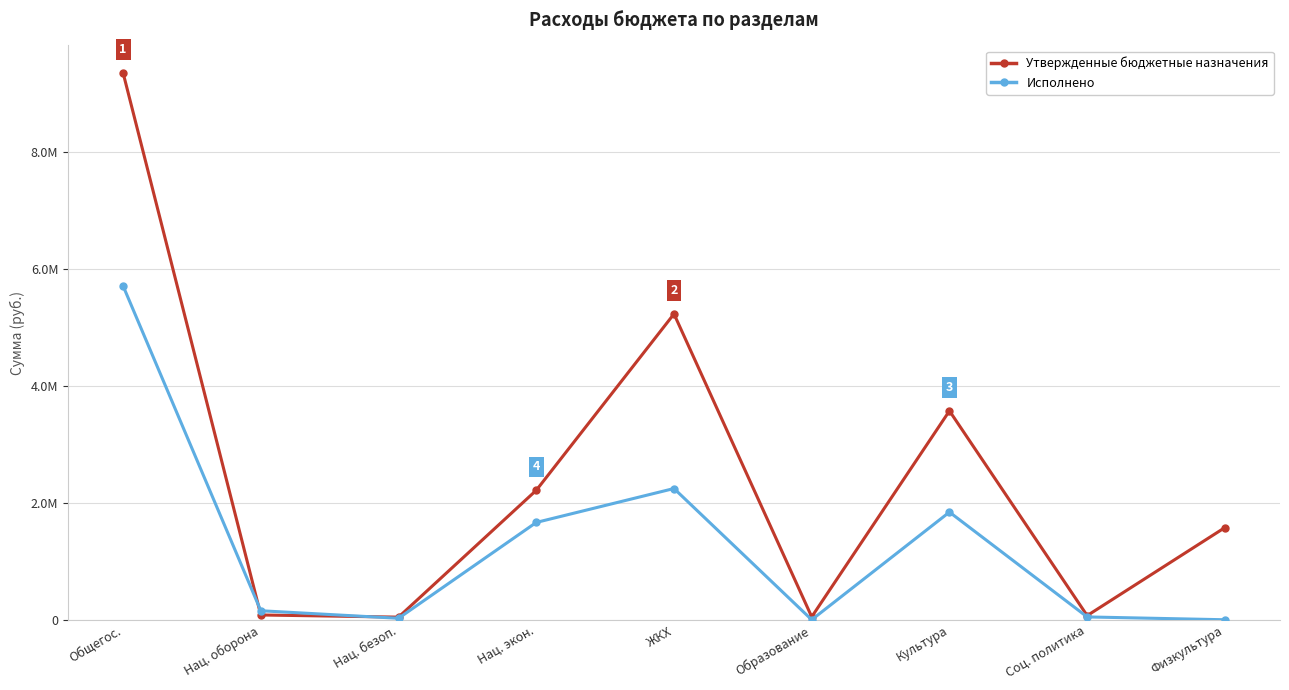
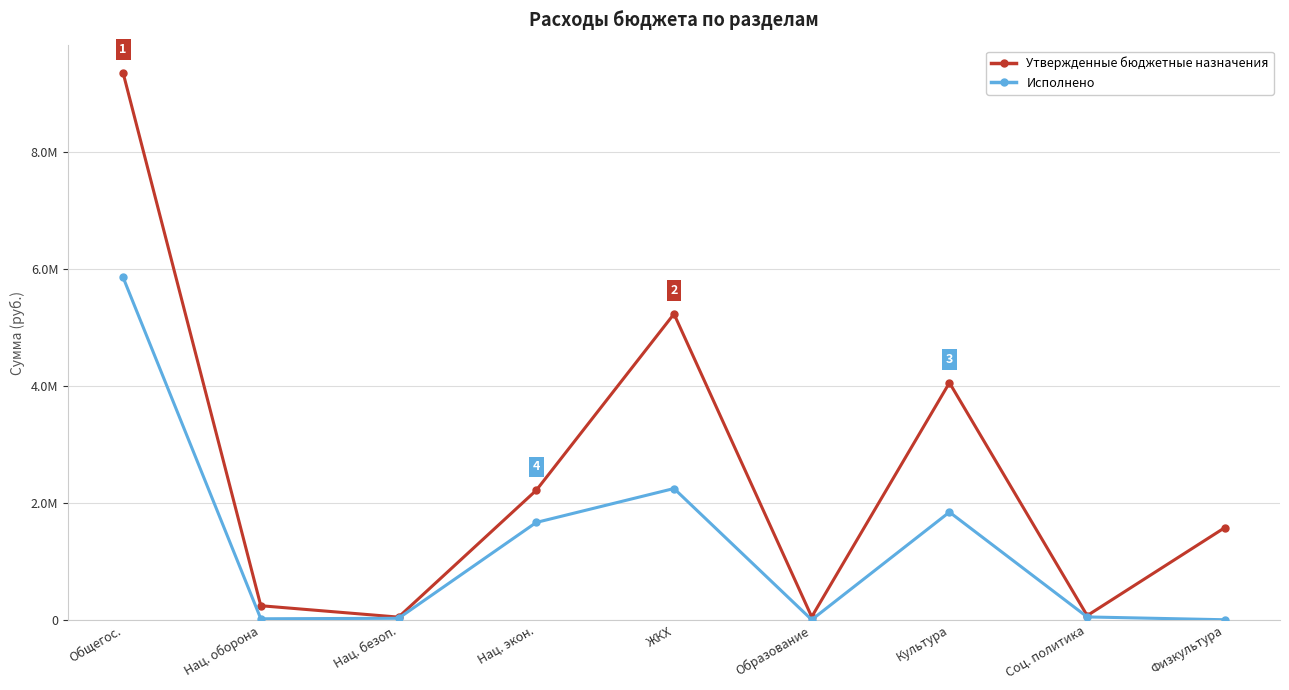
Исполнено, Общегос.: 5.7М -> 5.9М
Утвержденные бюджетные назначения, Нац. оборона: 0.1М -> 0.2М
Исполнено, Нац. оборона: 0.2М -> 0.0М
Утвержденные бюджетные назначения, Культура: 3.6М -> 4.1М
